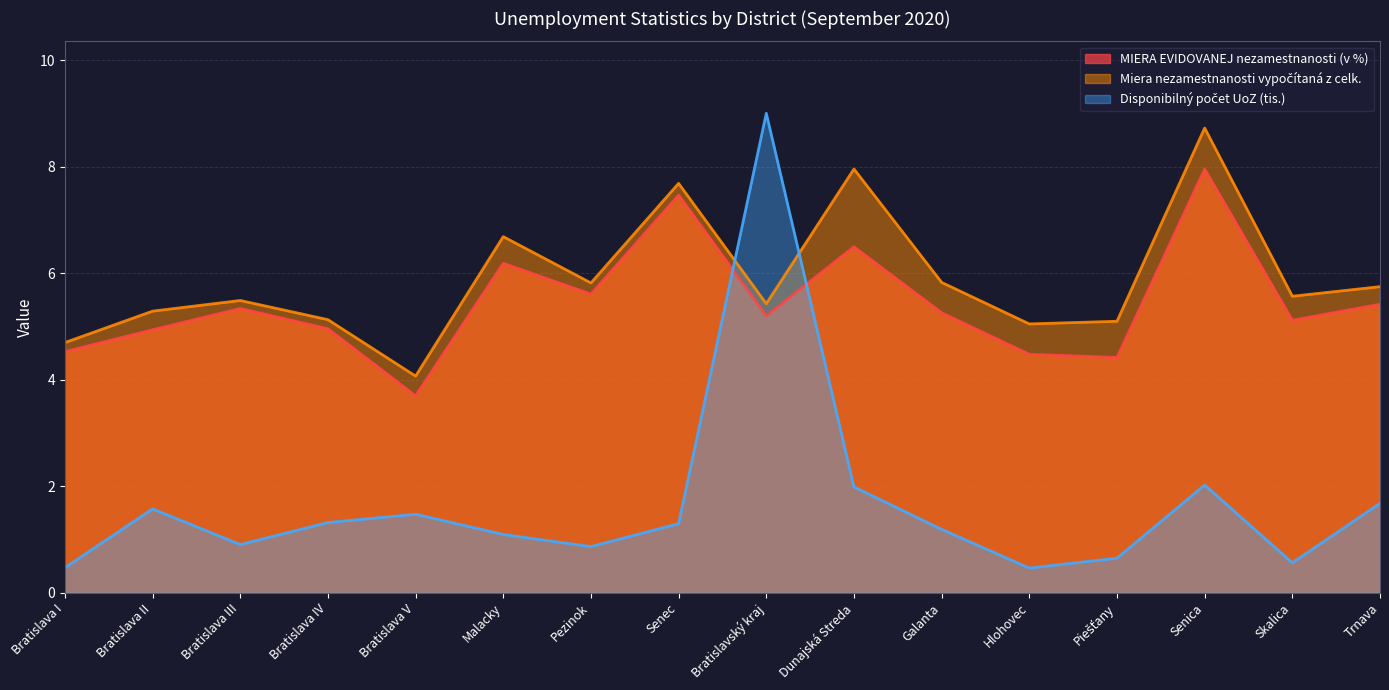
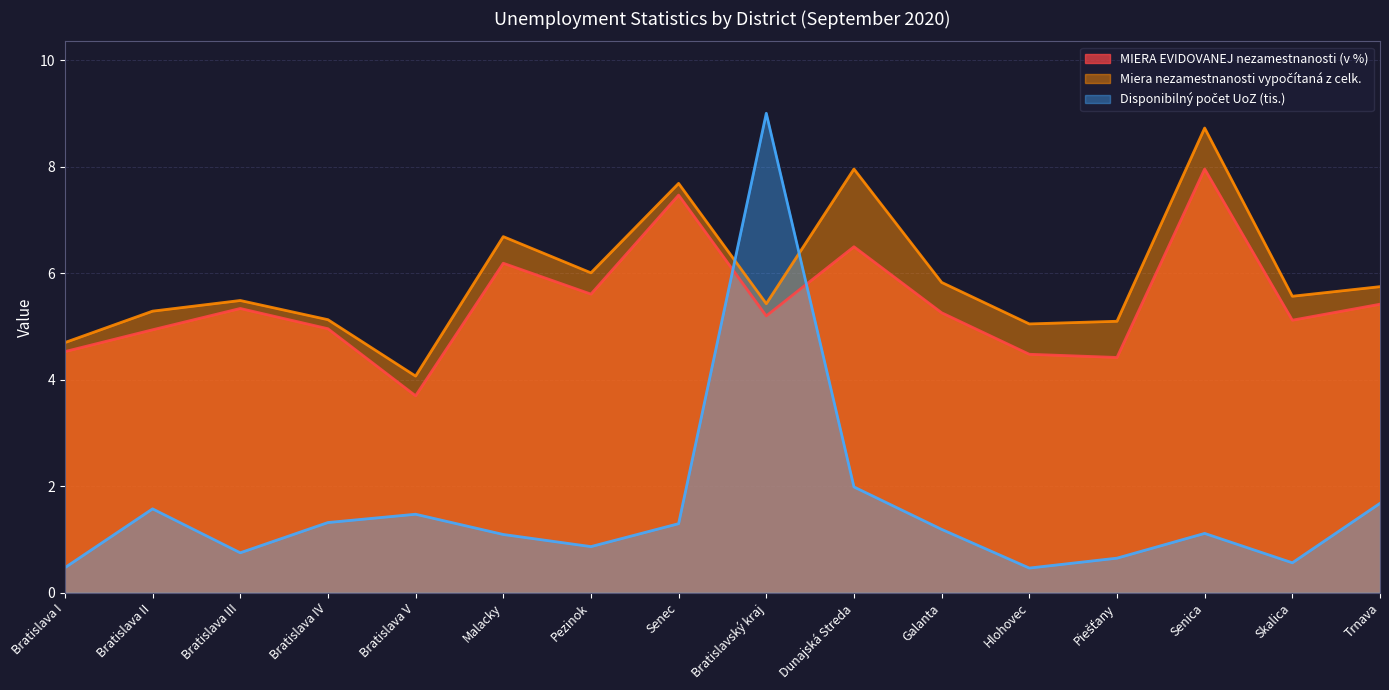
Disponibilný počet UoZ (tis.), Bratislava III: 0.9 -> 0.8
Miera nezamestnanosti vypočítaná z celk., Pezinok: 5.8 -> 6.0
Disponibilný počet UoZ (tis.), Senica: 2.0 -> 1.1
